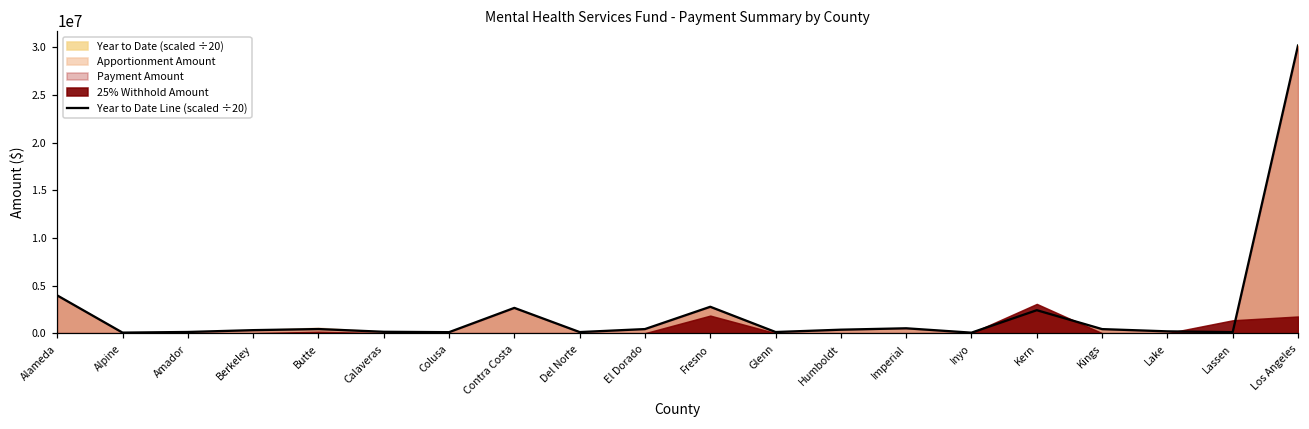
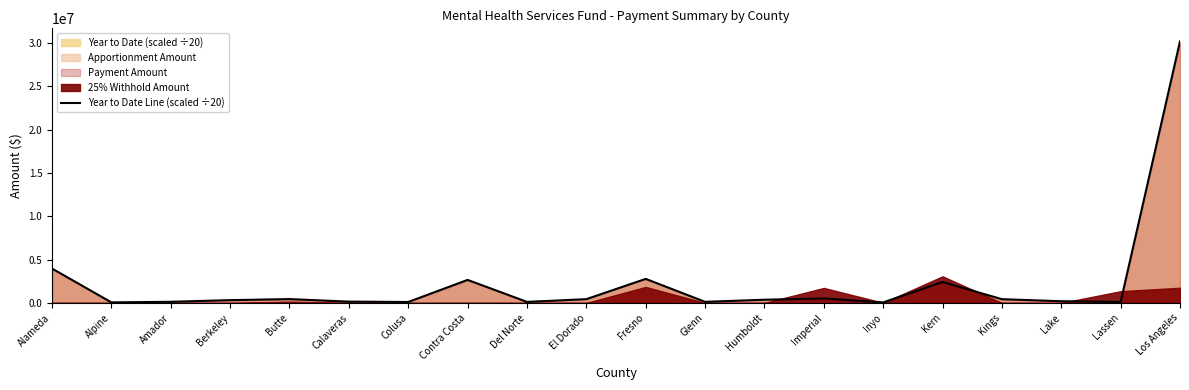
25% Withhold Amount, Imperial: 0 -> 2000000
